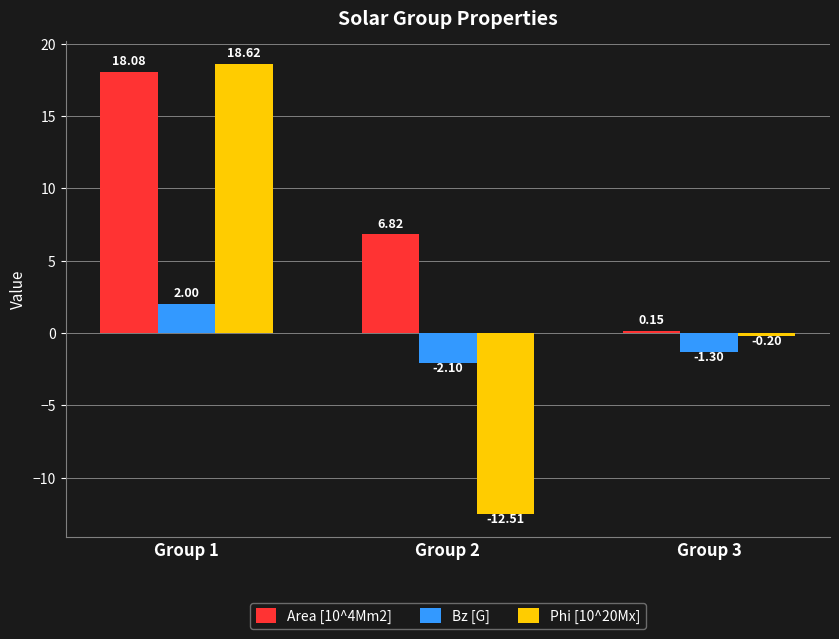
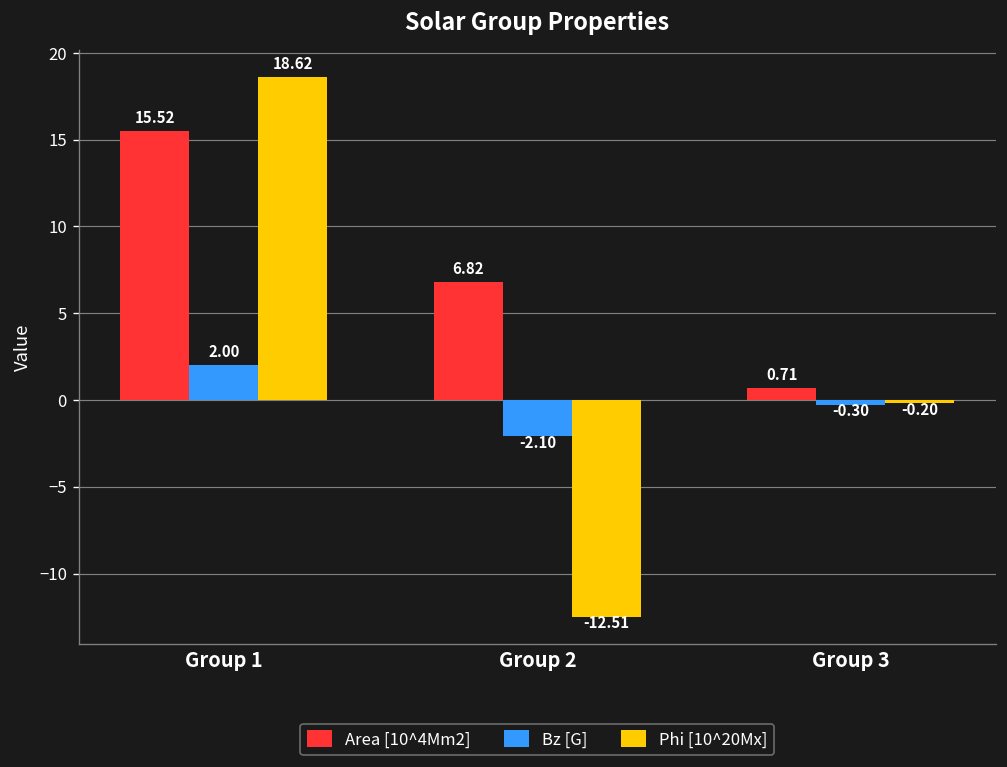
Area [10^4Mm2], Group 1: 18.08 -> 15.52
Area [10^4Mm2], Group 3: 0.15 -> 0.71
Bz [G], Group 3: -1.30 -> -0.30
